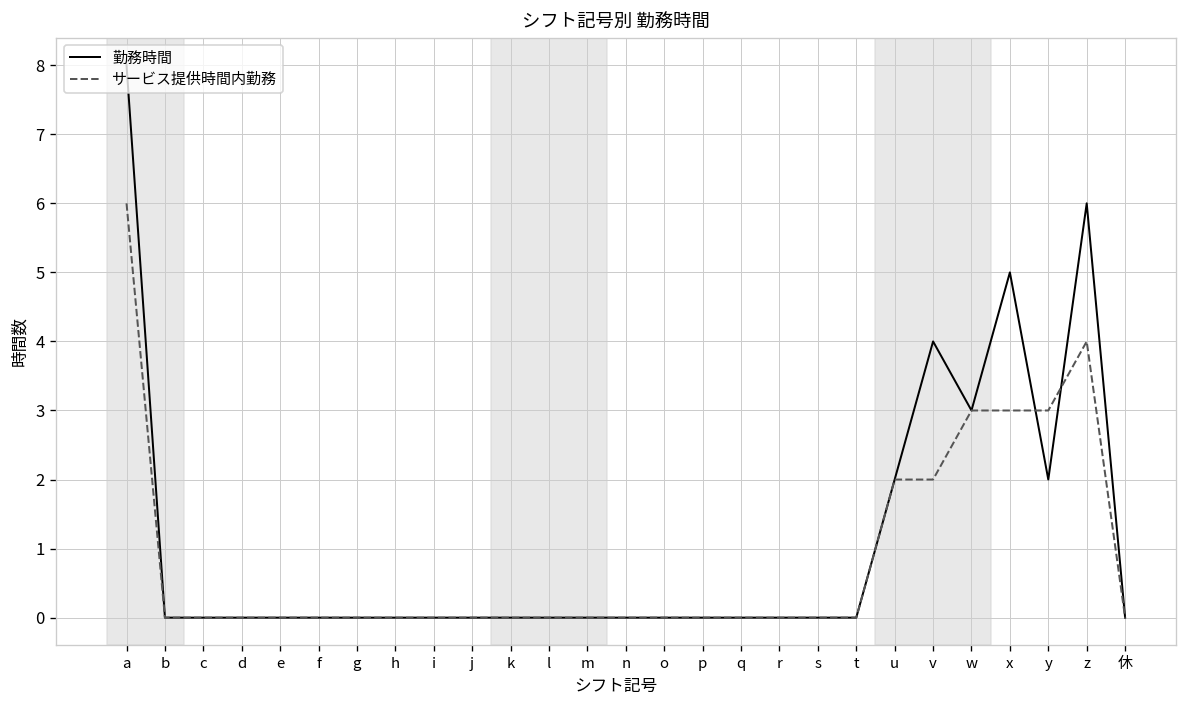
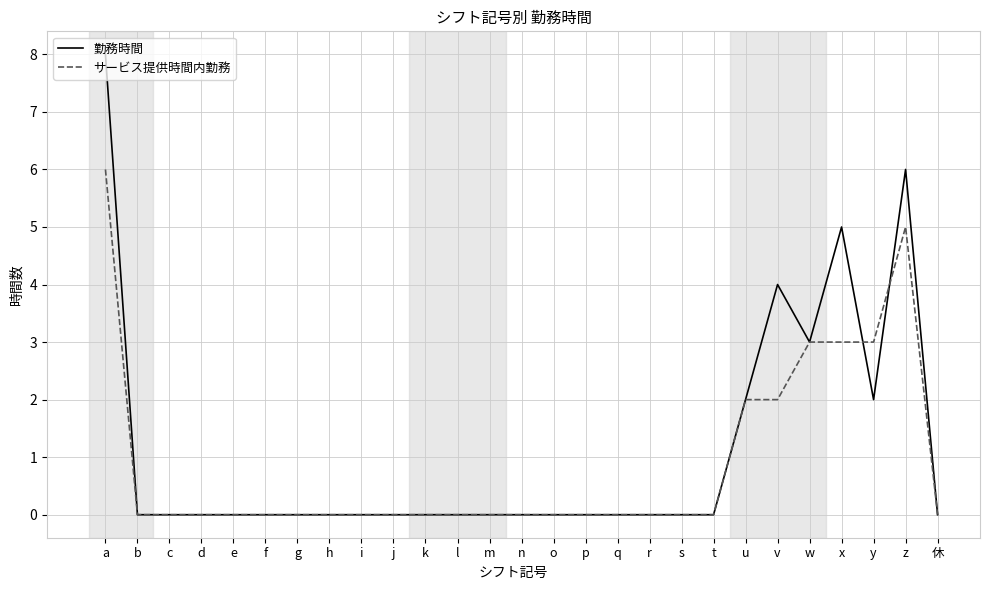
サービス提供時間内勤務, z: 4 -> 5
